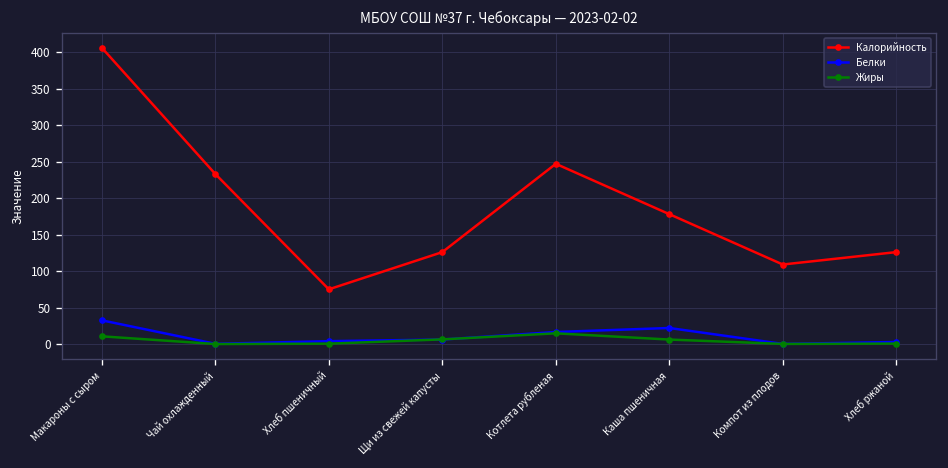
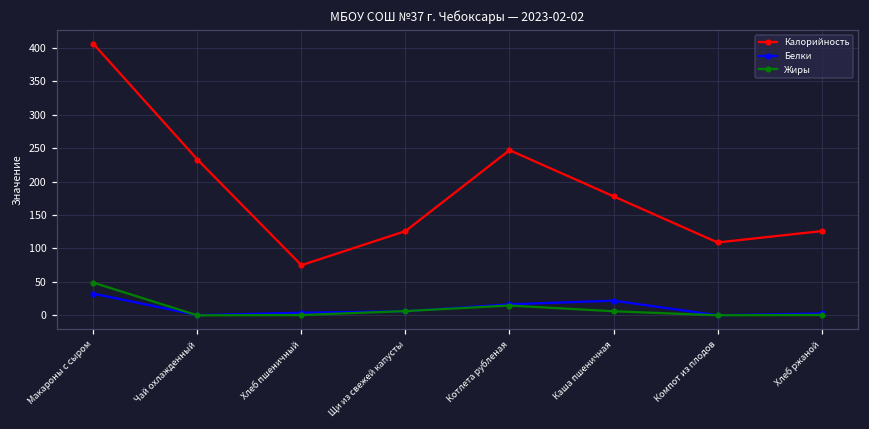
Жиры, Макароны с сыром: 10 -> 50
